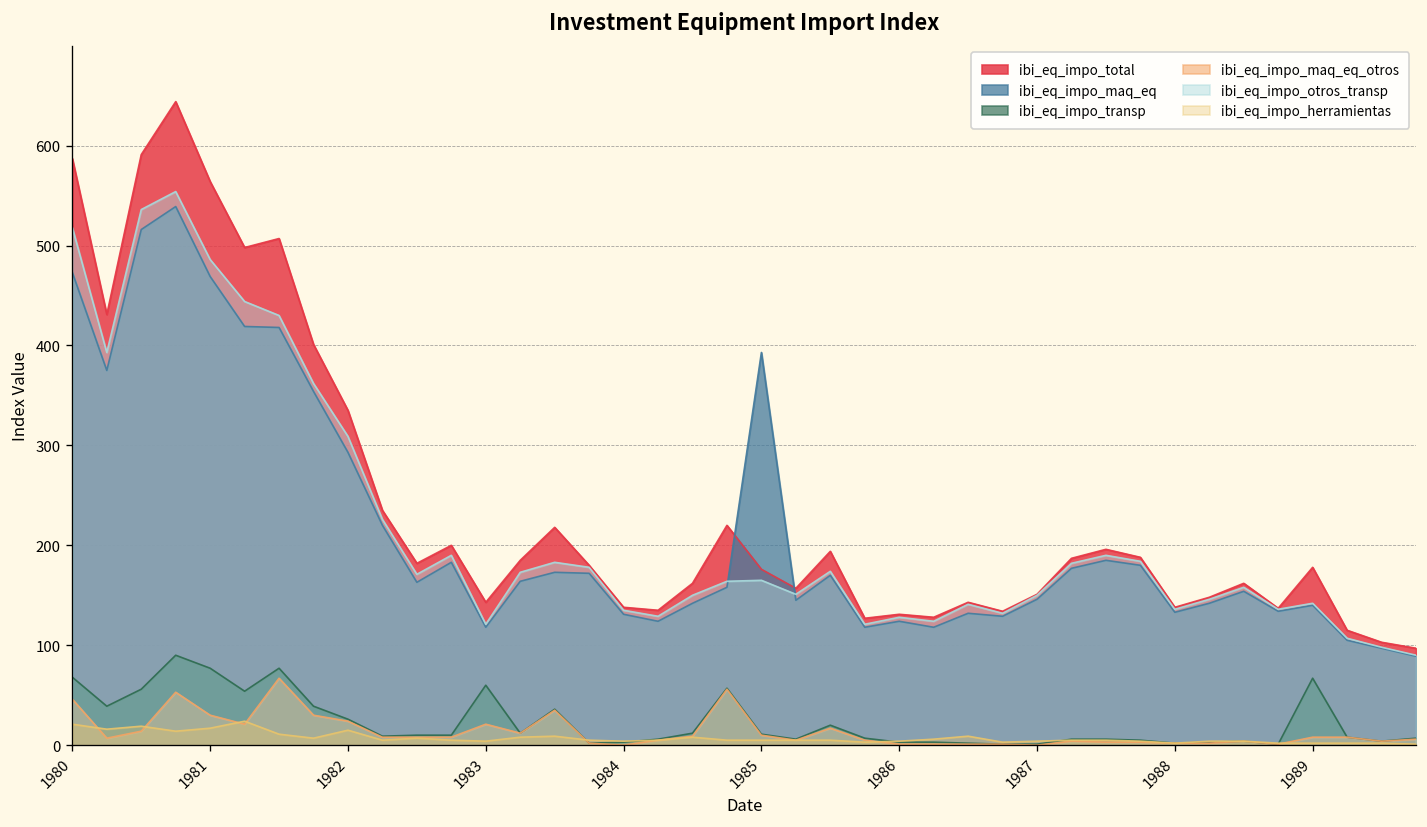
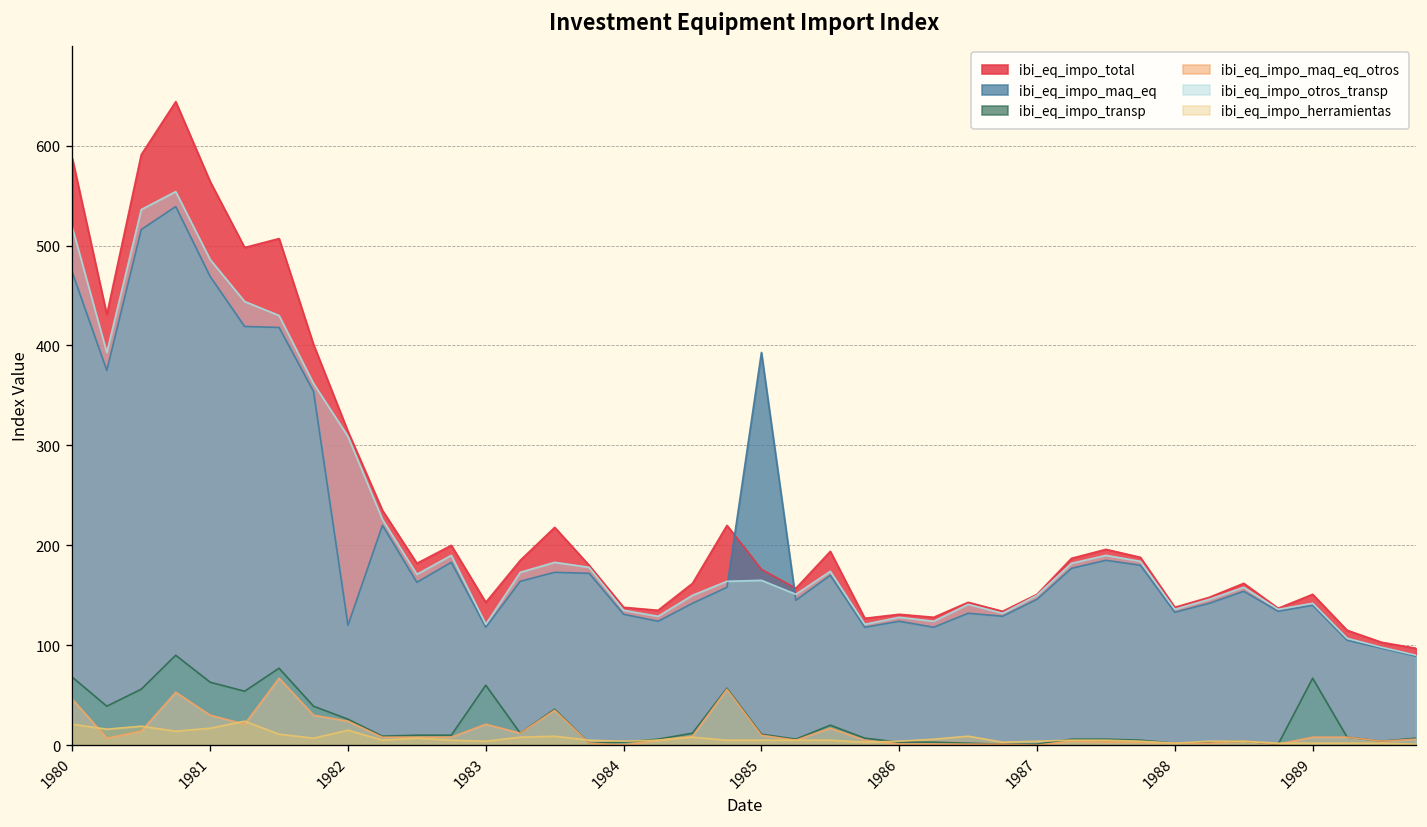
ibi_eq_impo_transp, 1981: 80 -> 60
ibi_eq_impo_total, 1982: 340 -> 310
ibi_eq_impo_maq_eq, 1982: 290 -> 120
ibi_eq_impo_total, 1989: 180 -> 150
